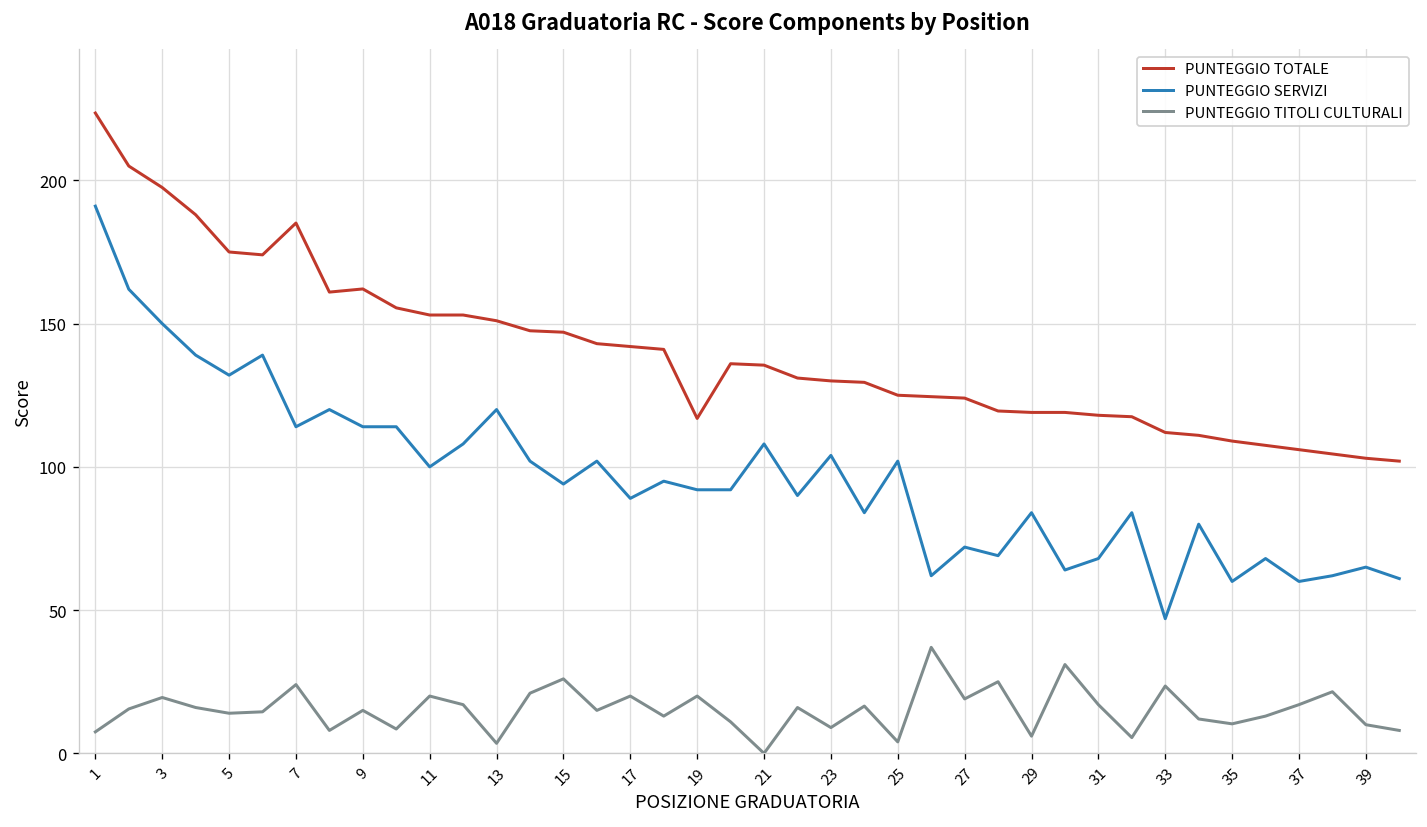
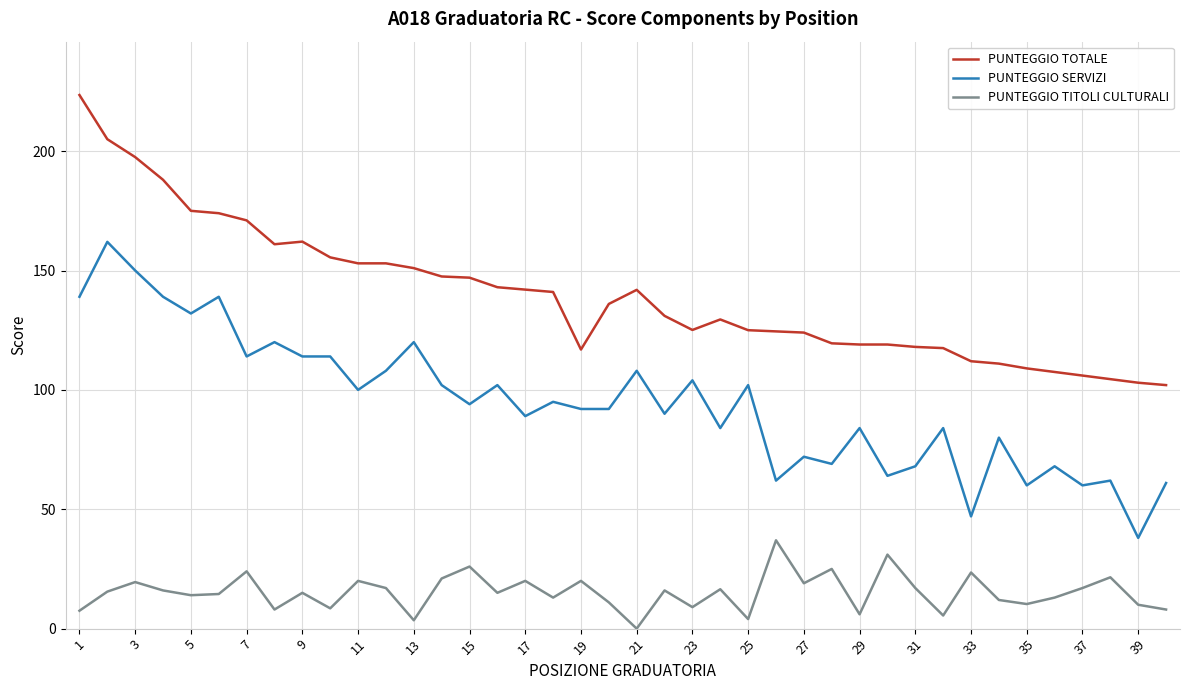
PUNTEGGIO SERVIZI, 1: 191 -> 139
PUNTEGGIO TOTALE, 7: 185 -> 171
PUNTEGGIO TOTALE, 21: 136 -> 142
PUNTEGGIO TOTALE, 23: 130 -> 125
PUNTEGGIO SERVIZI, 39: 65 -> 38
